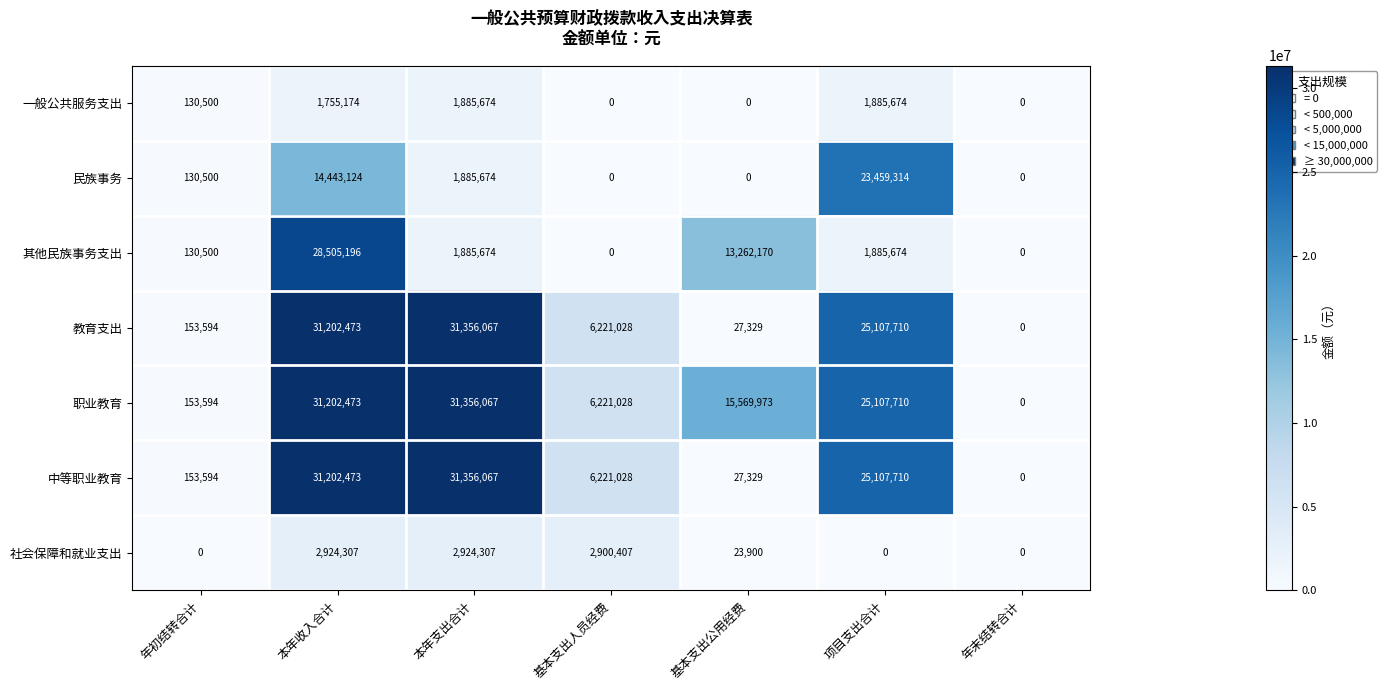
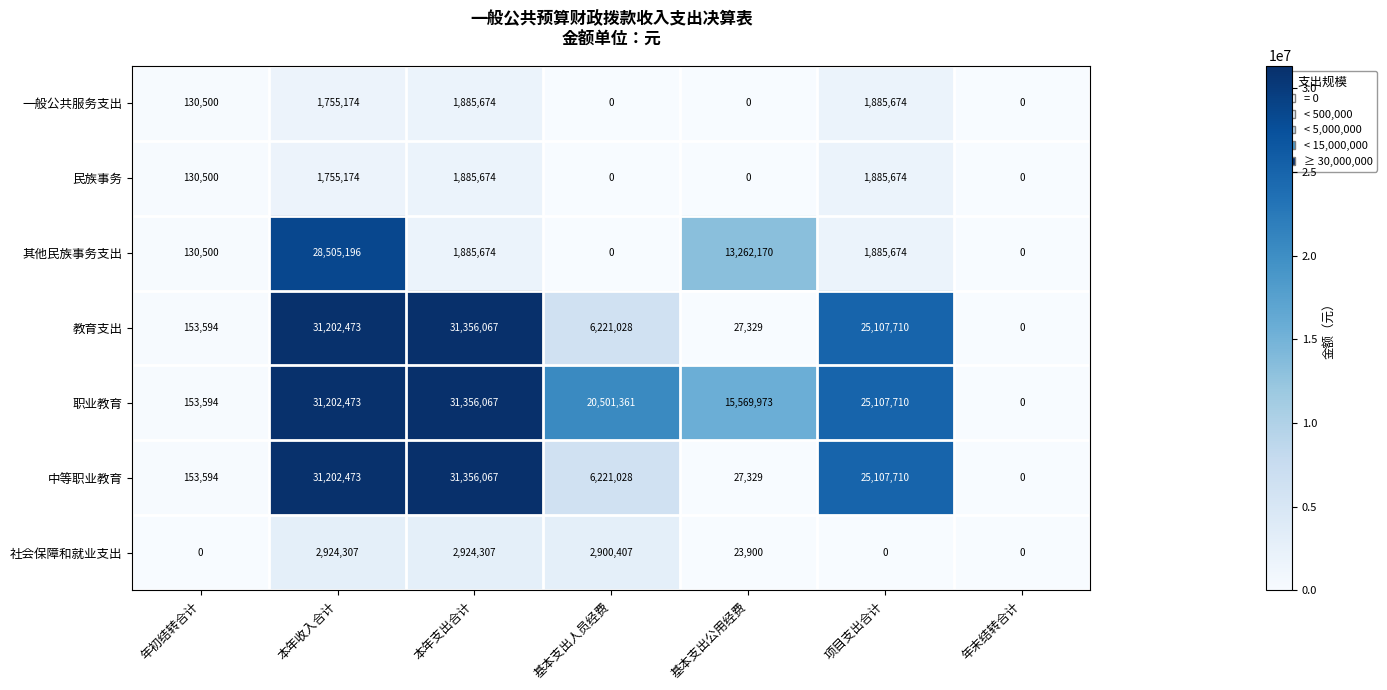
民族事务, 本年收入合计: 14,443,124 -> 1,755,174
民族事务, 项目支出合计: 23,459,314 -> 1,885,674
职业教育, 基本支出人员经费: 6,221,028 -> 20,501,361
